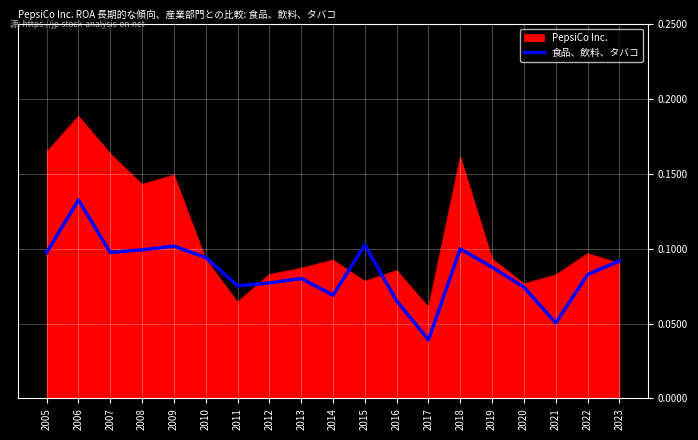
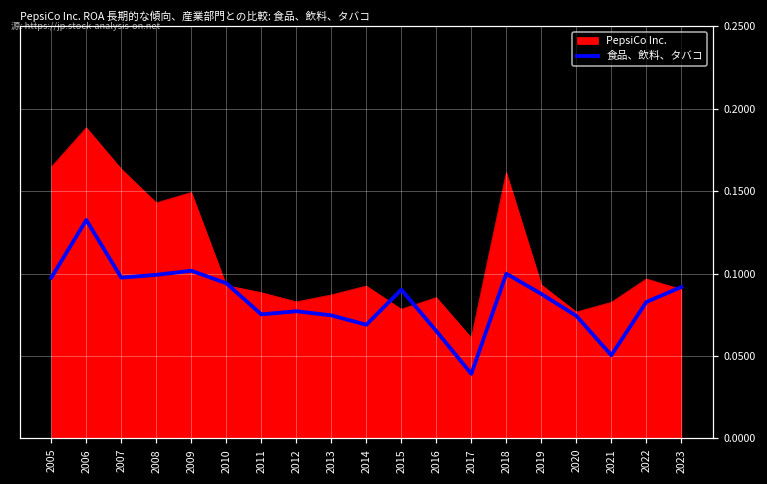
PepsiCo Inc., 2011: 0.064 -> 0.088
食品、飲料、タバコ, 2013: 0.080 -> 0.075
食品、飲料、タバコ, 2015: 0.102 -> 0.090
